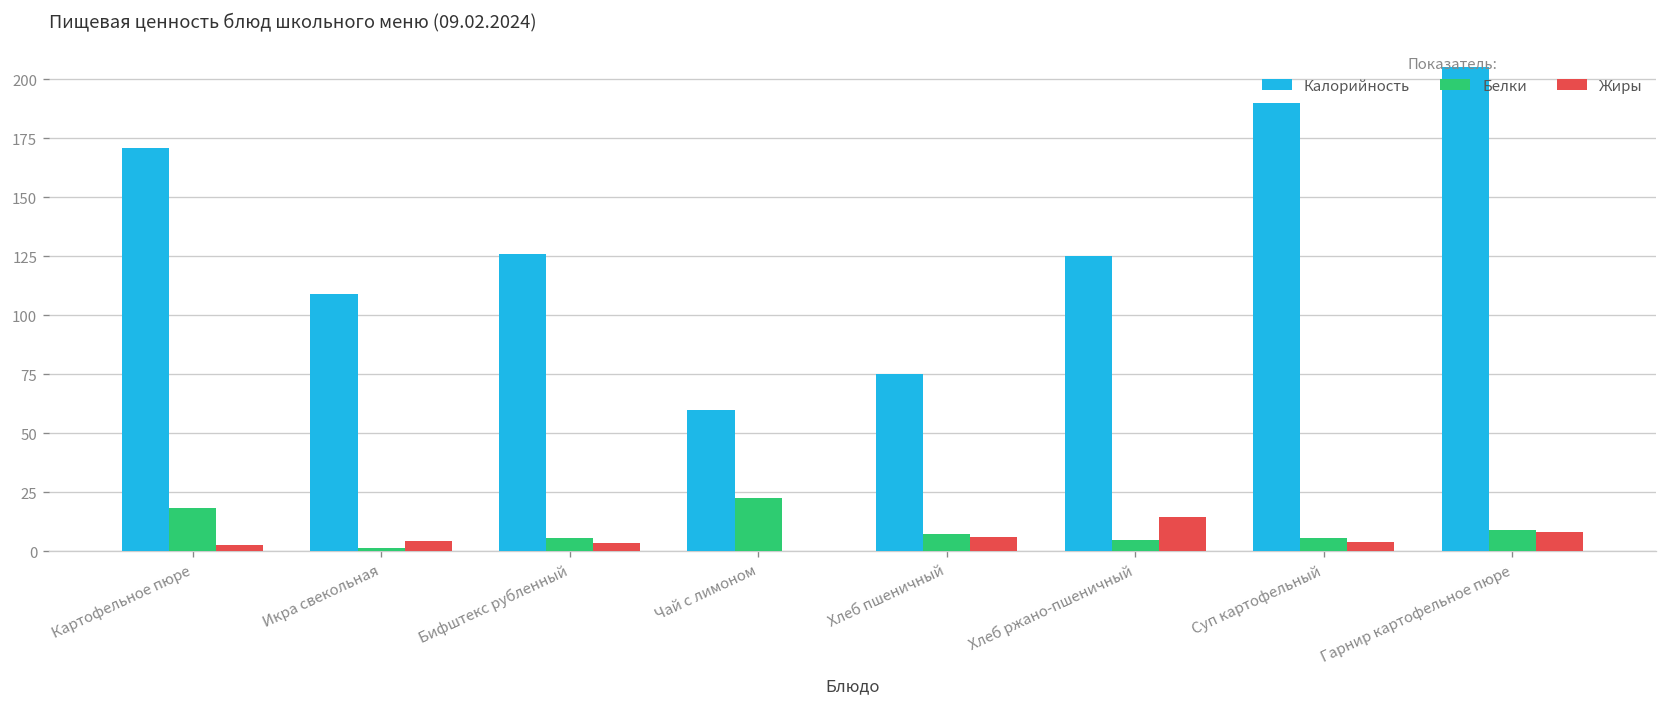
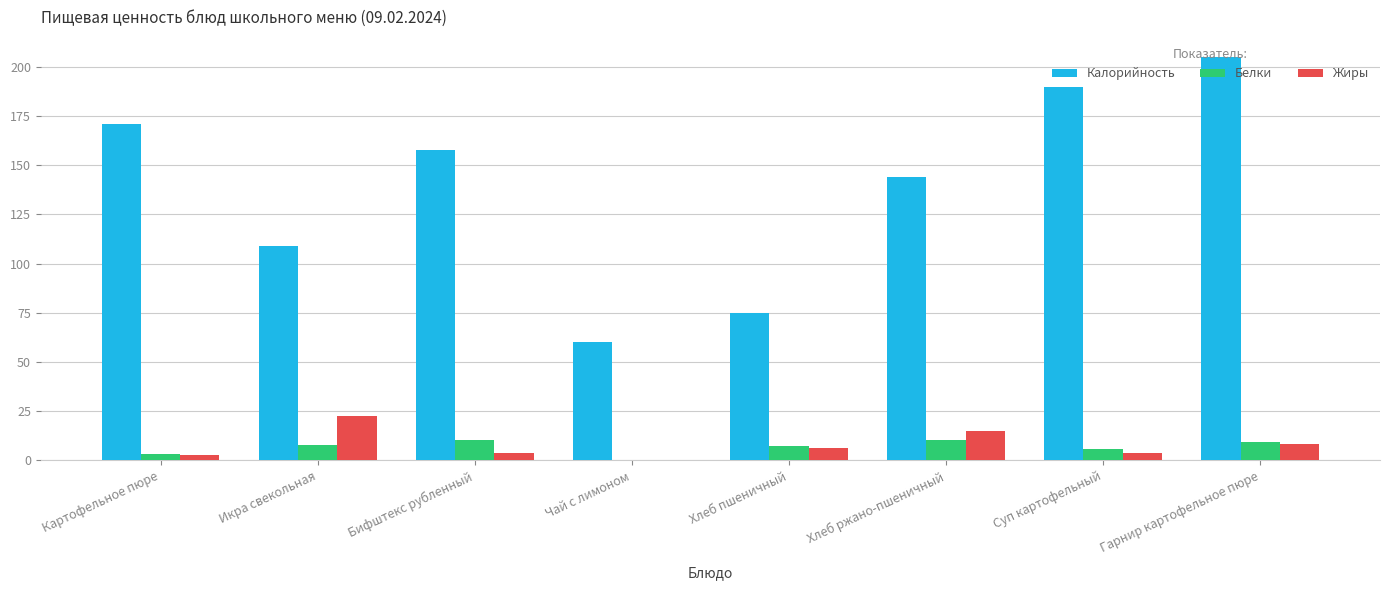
Белки, Картофельное пюре: 18 -> 3
Белки, Икра свекольная: 2 -> 8
Жиры, Икра свекольная: 4 -> 22
Калорийность, Бифштекс рубленный: 126 -> 158
Белки, Бифштекс рубленный: 6 -> 10
Белки, Чай с лимоном: 23 -> 0
Калорийность, Хлеб ржано-пшеничный: 125 -> 144
Белки, Хлеб ржано-пшеничный: 5 -> 11
